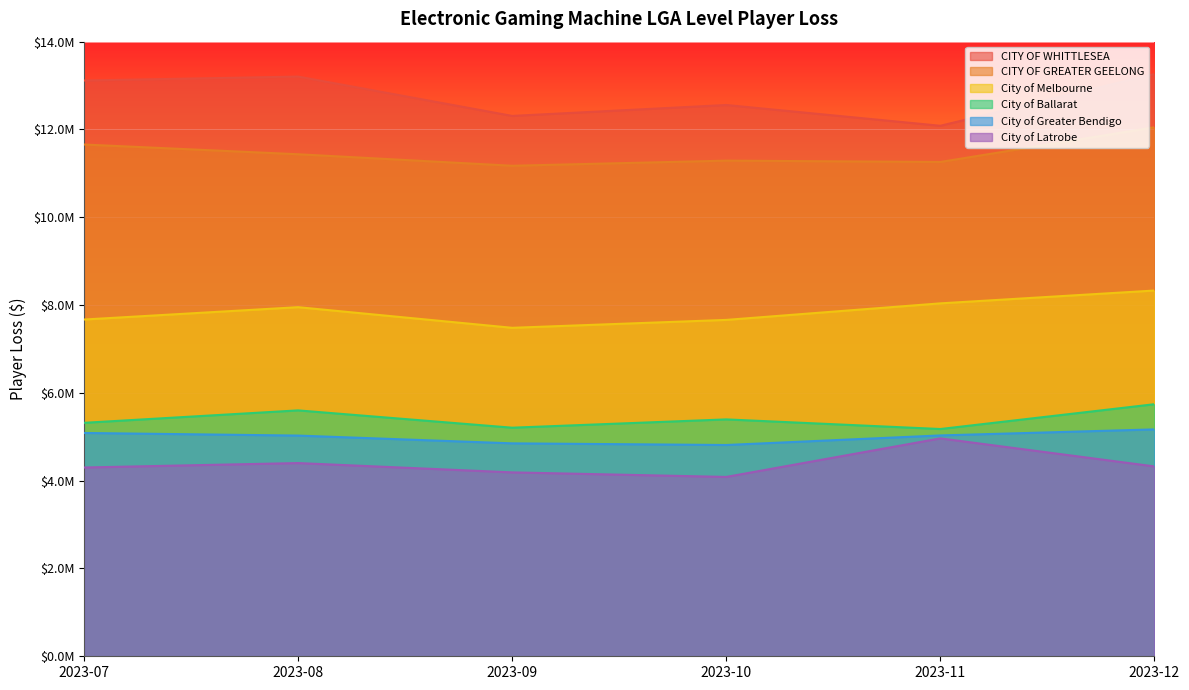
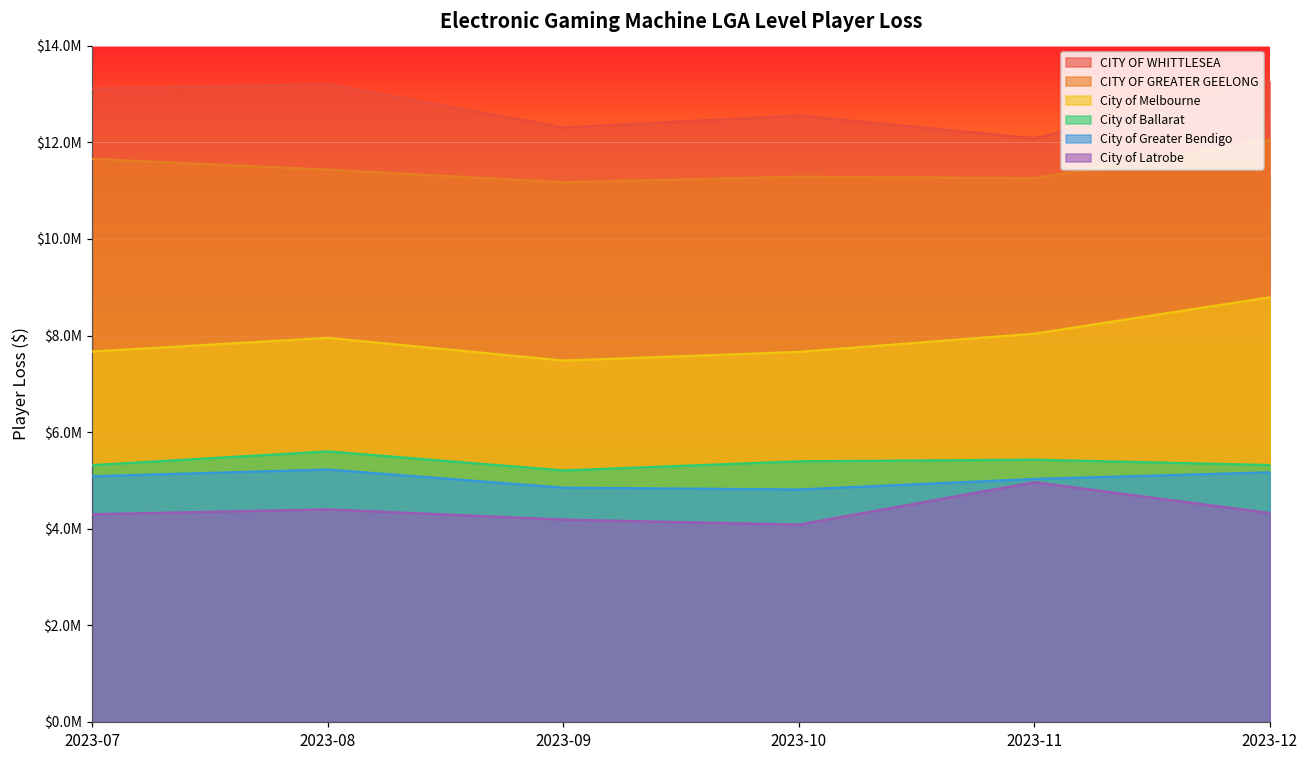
City of Greater Bendigo, 2023-08: $5000000 -> $5200000
City of Ballarat, 2023-11: $5200000 -> $5400000
City of Melbourne, 2023-12: $8300000 -> $8800000
City of Ballarat, 2023-12: $5700000 -> $5300000
